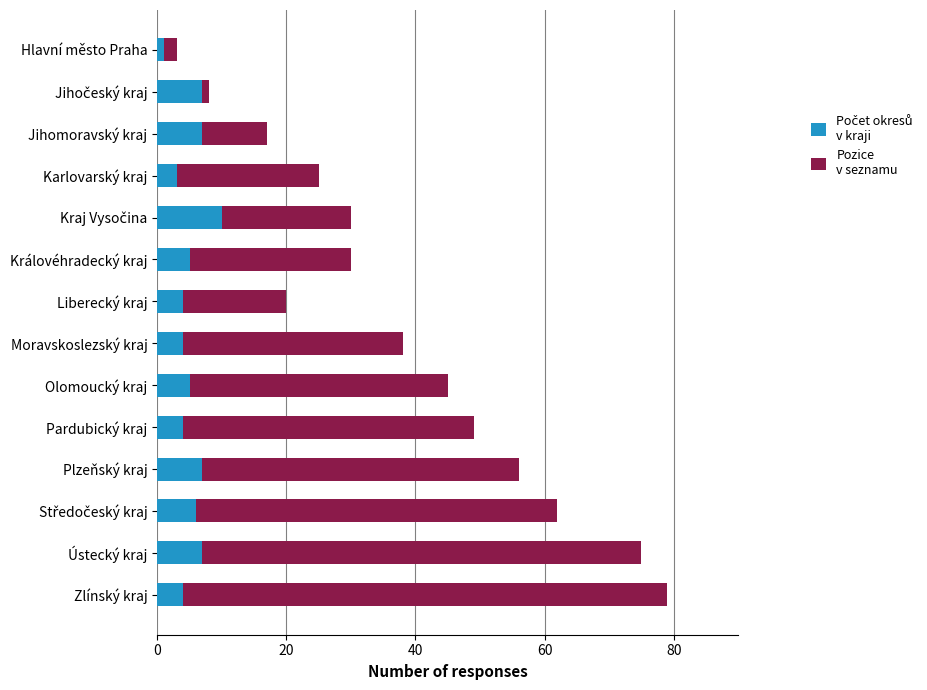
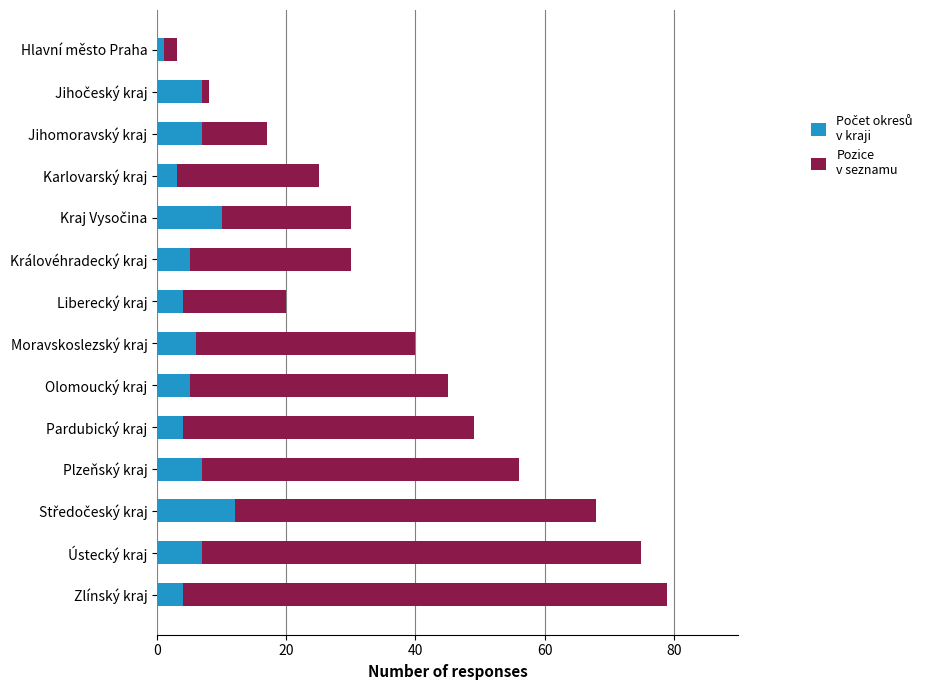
Počet okresů v kraji, Moravskoslezský kraj: 4 -> 6
Počet okresů v kraji, Středočeský kraj: 6 -> 12
